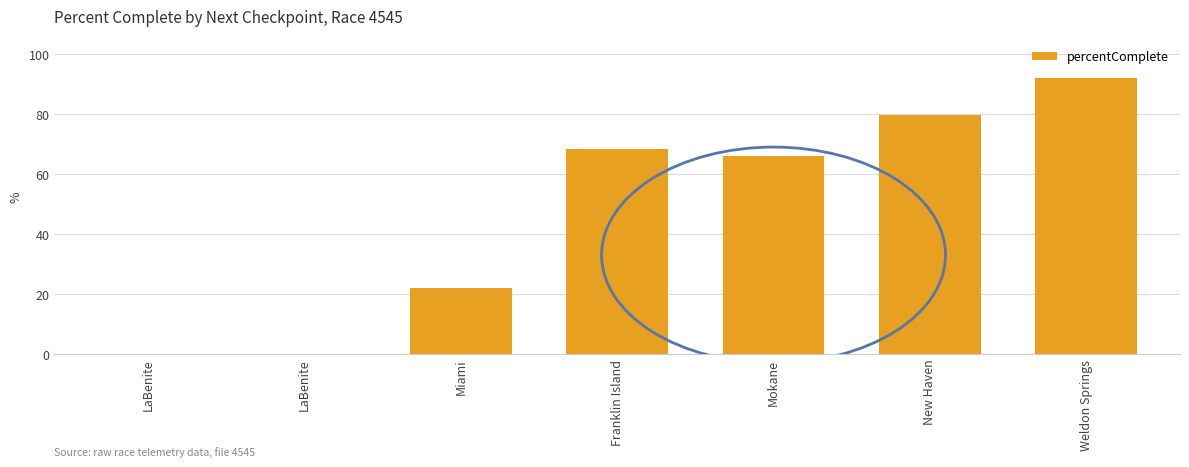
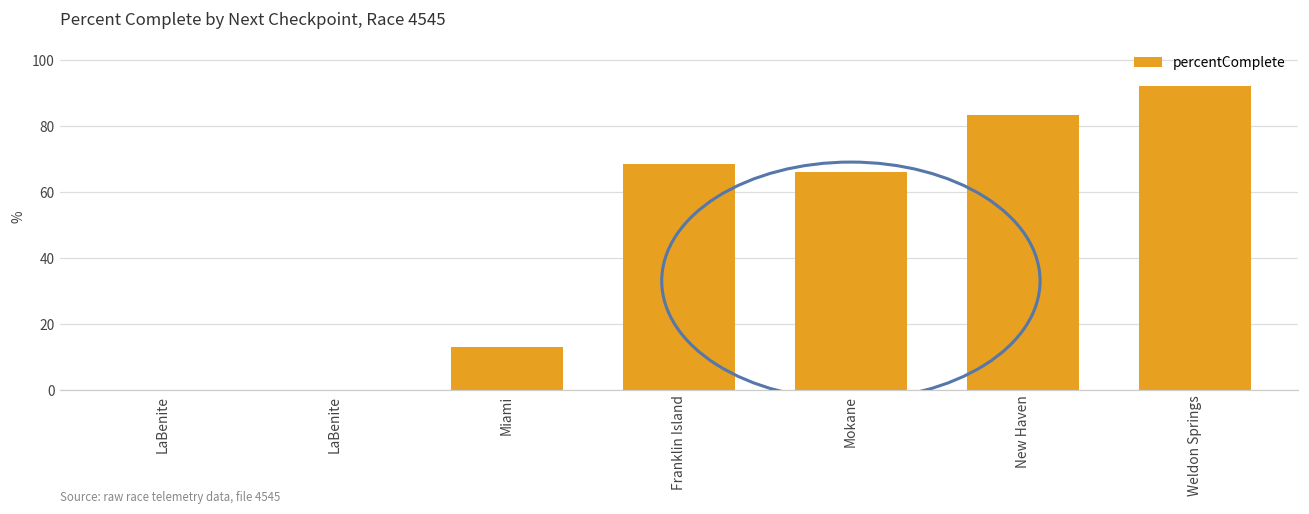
Miami: 22 -> 13
New Haven: 80 -> 83
